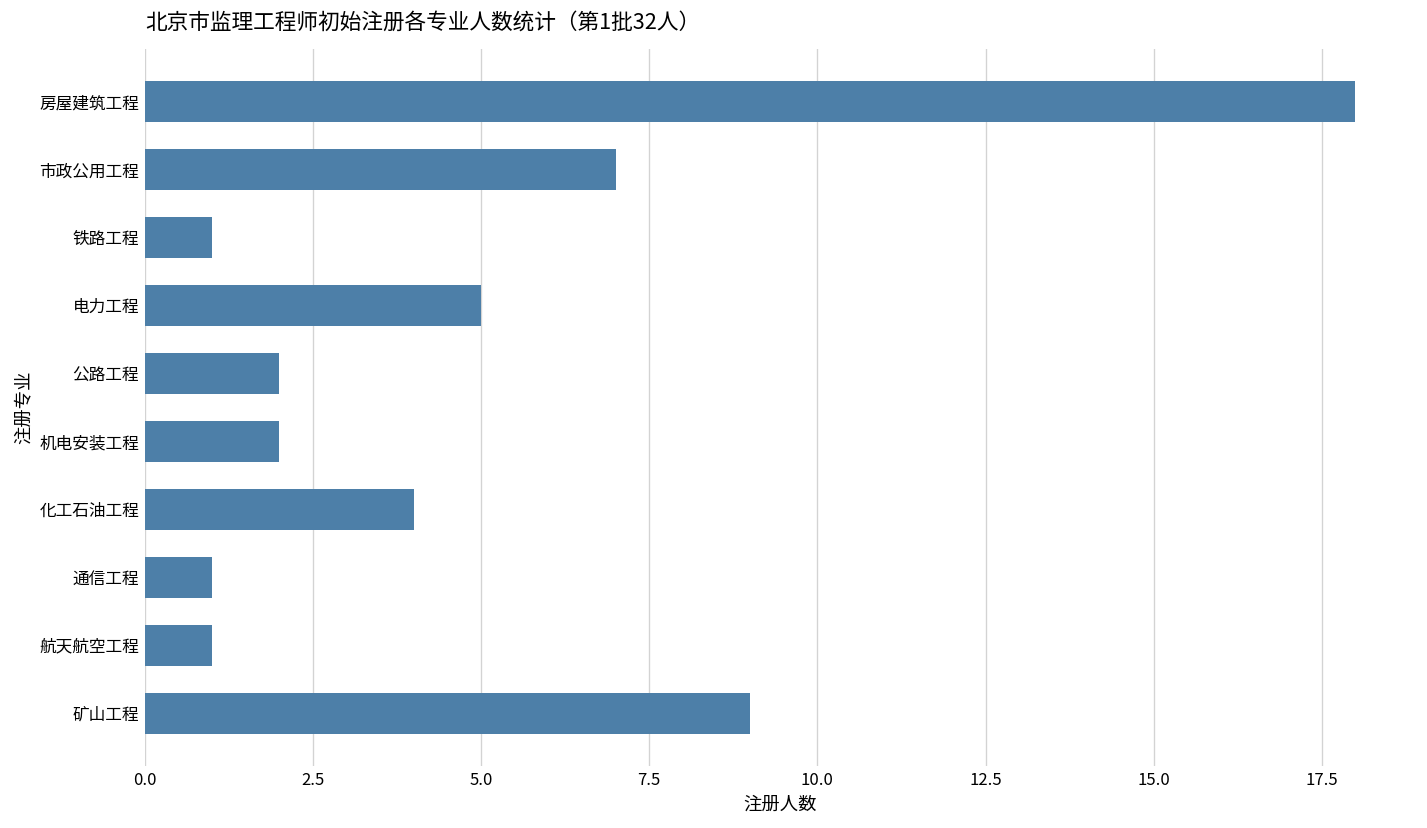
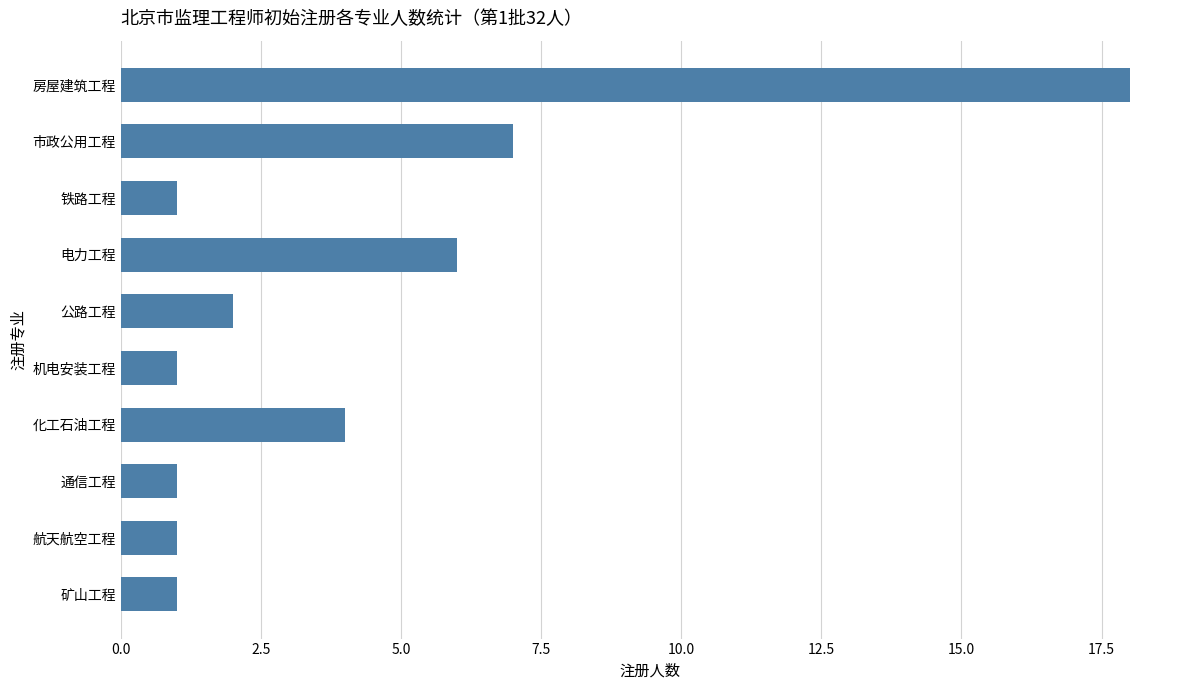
电力工程: 5 -> 6
机电安装工程: 2 -> 1
矿山工程: 9 -> 1
